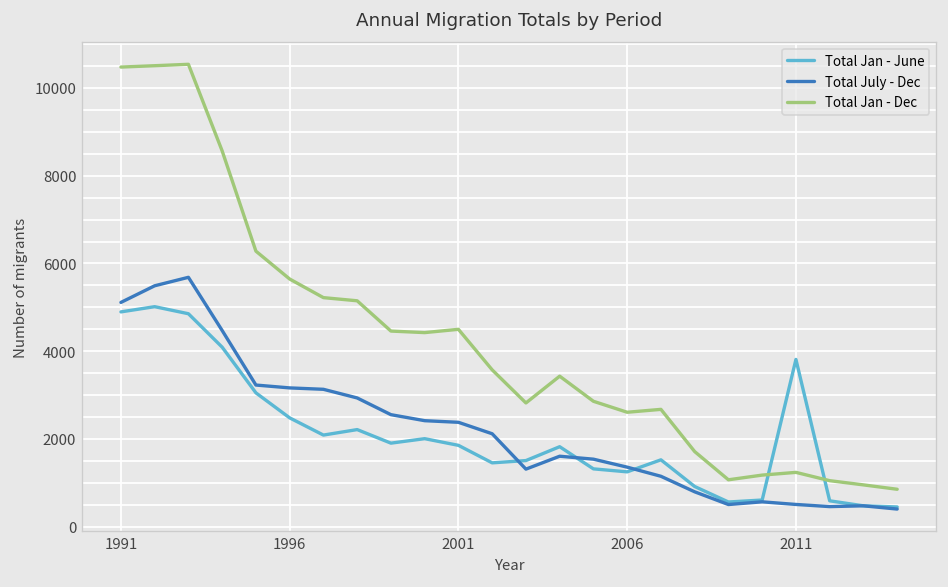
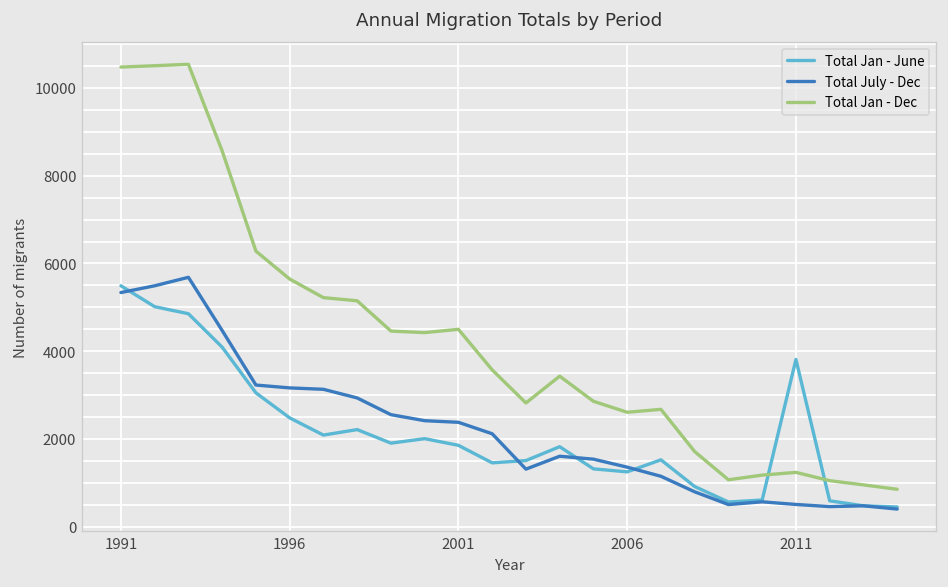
Total Jan - June, 1991: 4900 -> 5500
Total July - Dec, 1991: 5100 -> 5300
